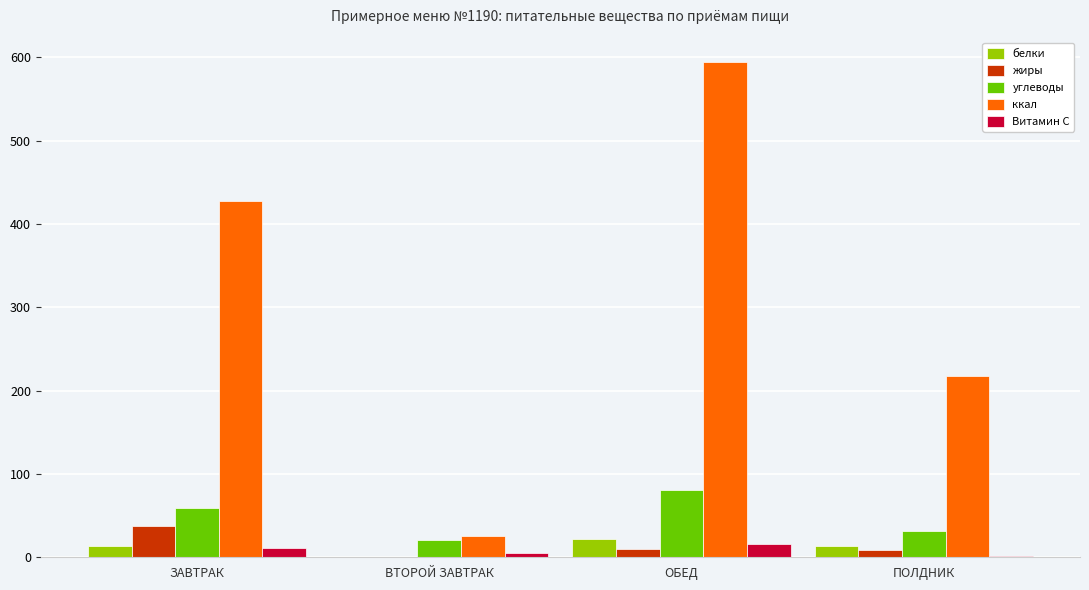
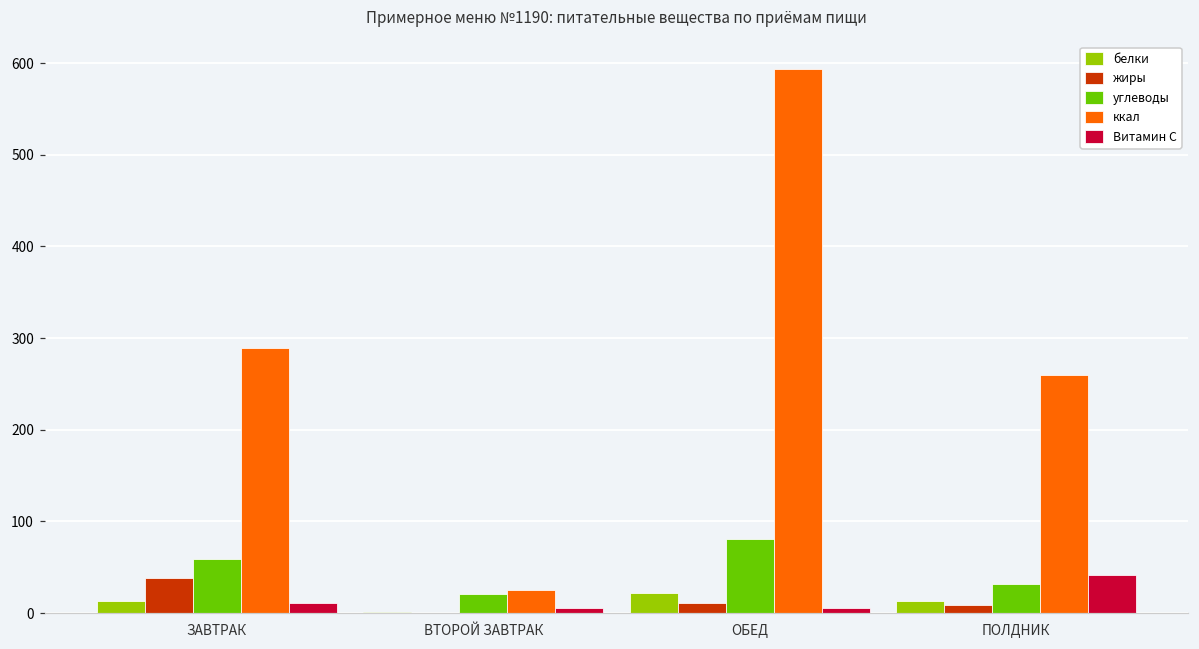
ккал, ЗАВТРАК: 430 -> 290
Витамин С, ОБЕД: 20 -> 10
ккал, ПОЛДНИК: 220 -> 260
Витамин С, ПОЛДНИК: 0 -> 40
